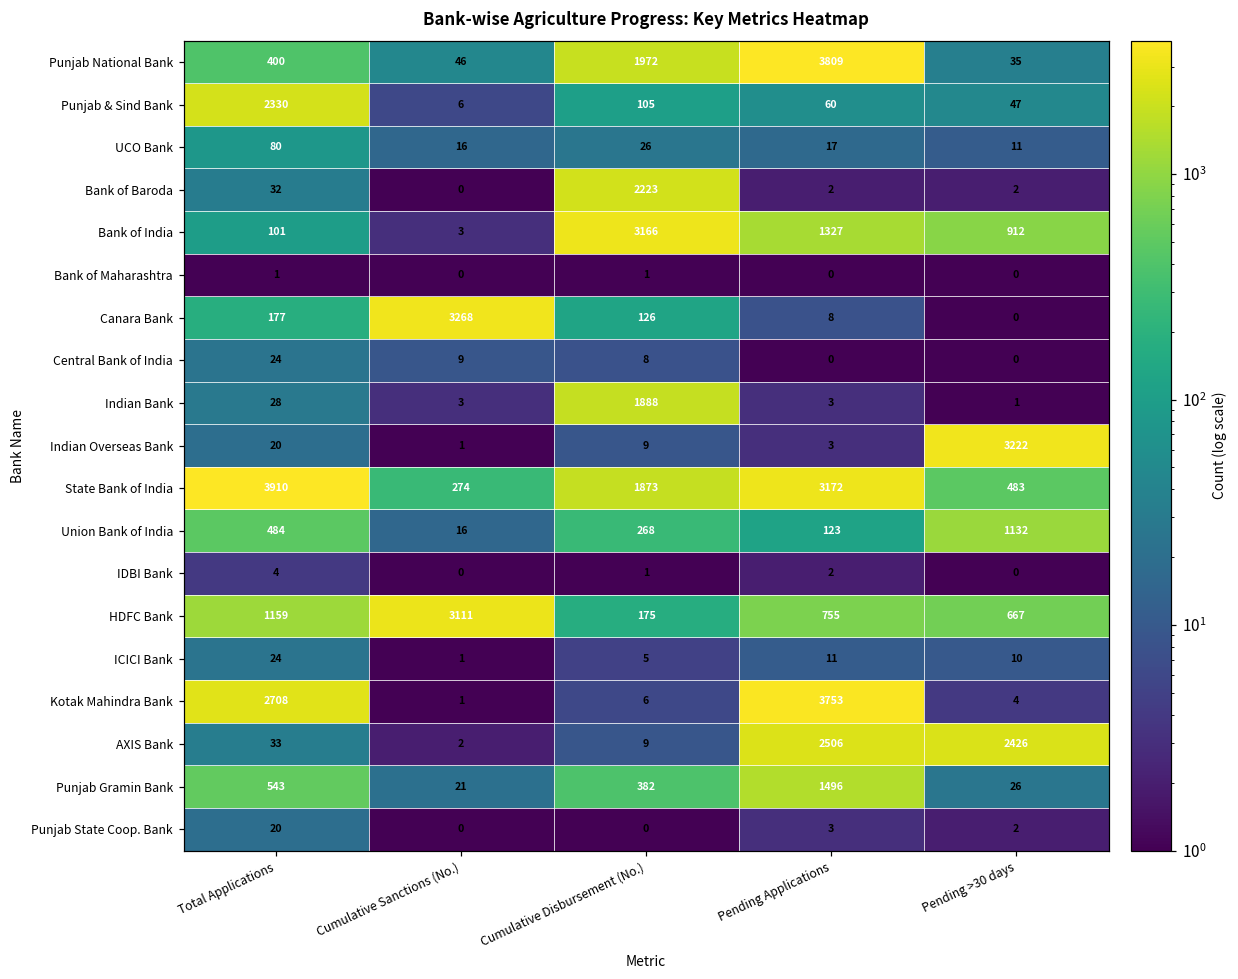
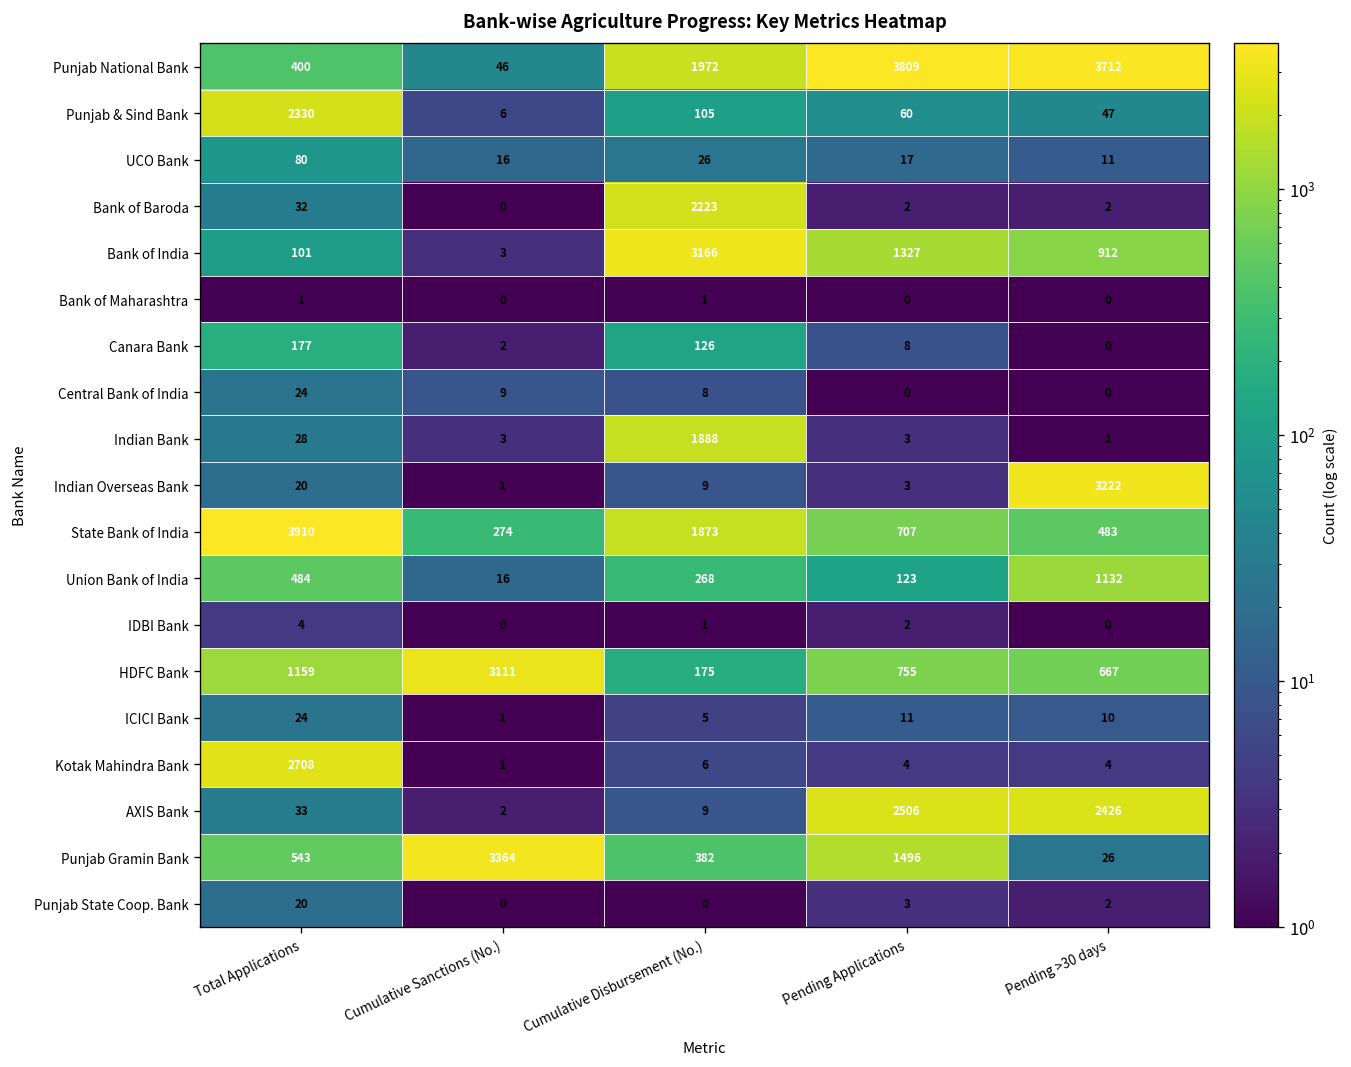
Punjab National Bank, Pending >30 days: 35 -> 3712
Canara Bank, Cumulative Sanctions (No.): 3268 -> 2
State Bank of India, Pending Applications: 3172 -> 707
Kotak Mahindra Bank, Pending Applications: 3753 -> 4
Punjab Gramin Bank, Cumulative Sanctions (No.): 21 -> 3364
